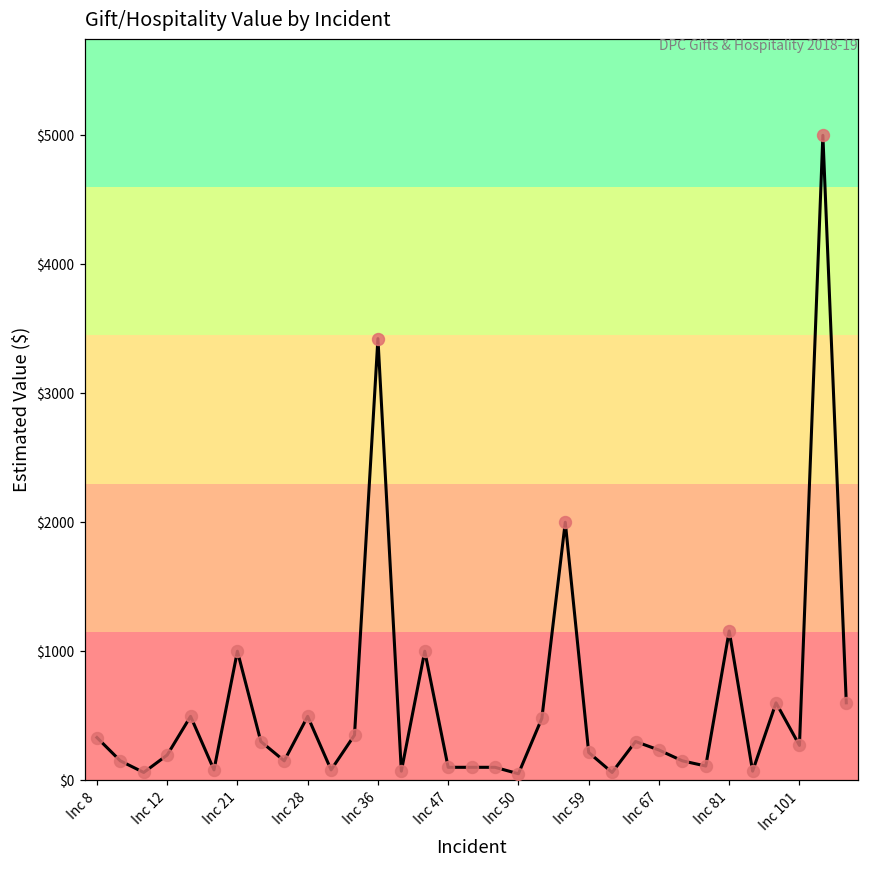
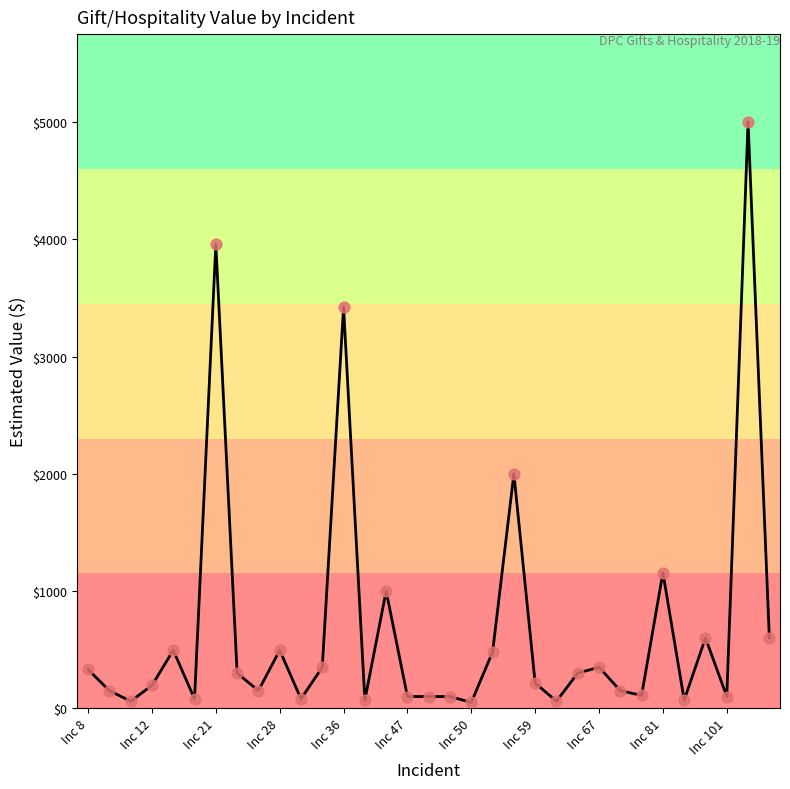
Inc 21: $1000 -> $3960
Inc 67: $230 -> $350
Inc 101: $270 -> $100
